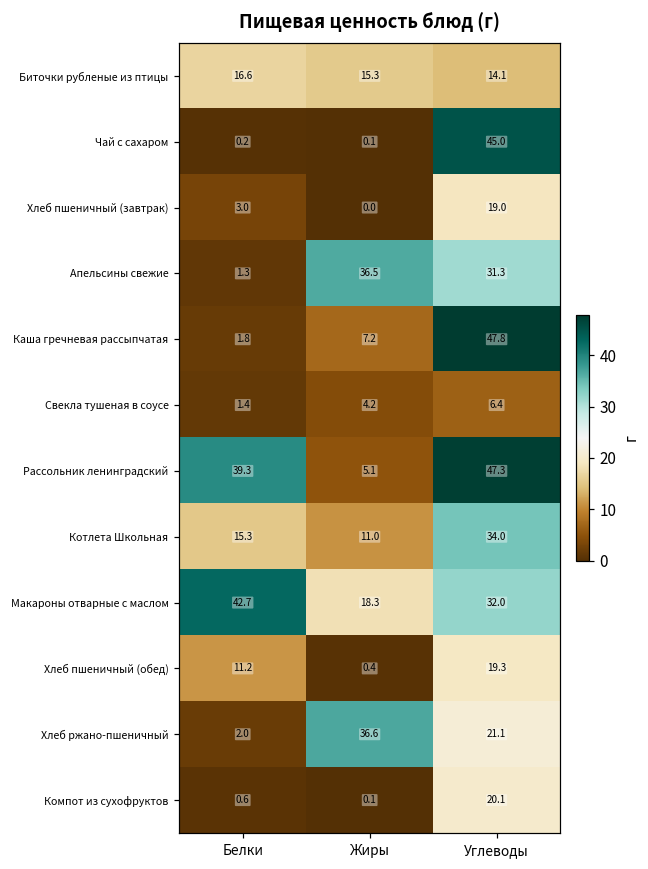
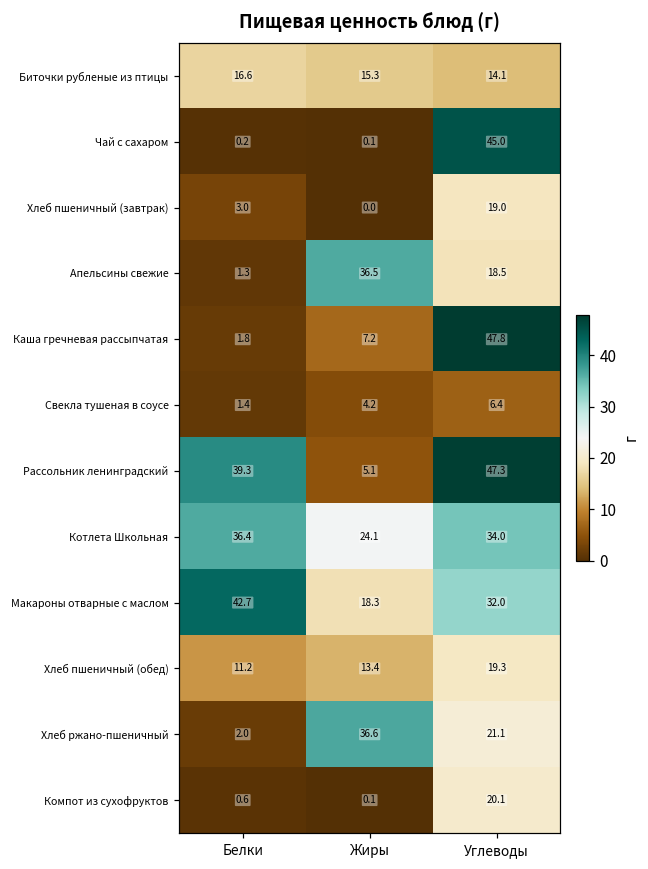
Апельсины свежие, Углеводы: 31.3 -> 18.5
Котлета Школьная, Белки: 15.3 -> 36.4
Котлета Школьная, Жиры: 11.0 -> 24.1
Хлеб пшеничный (обед), Жиры: 0.4 -> 13.4
